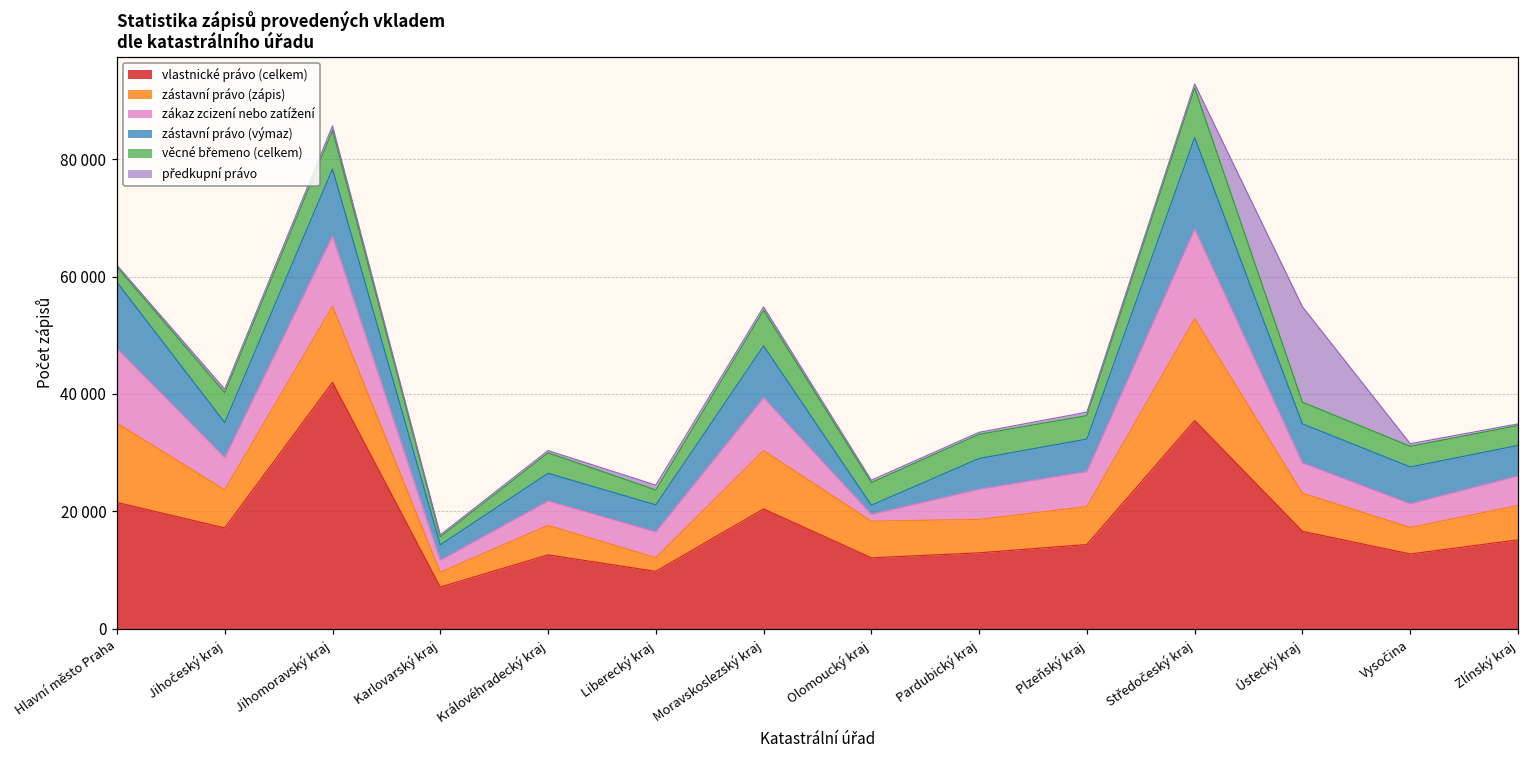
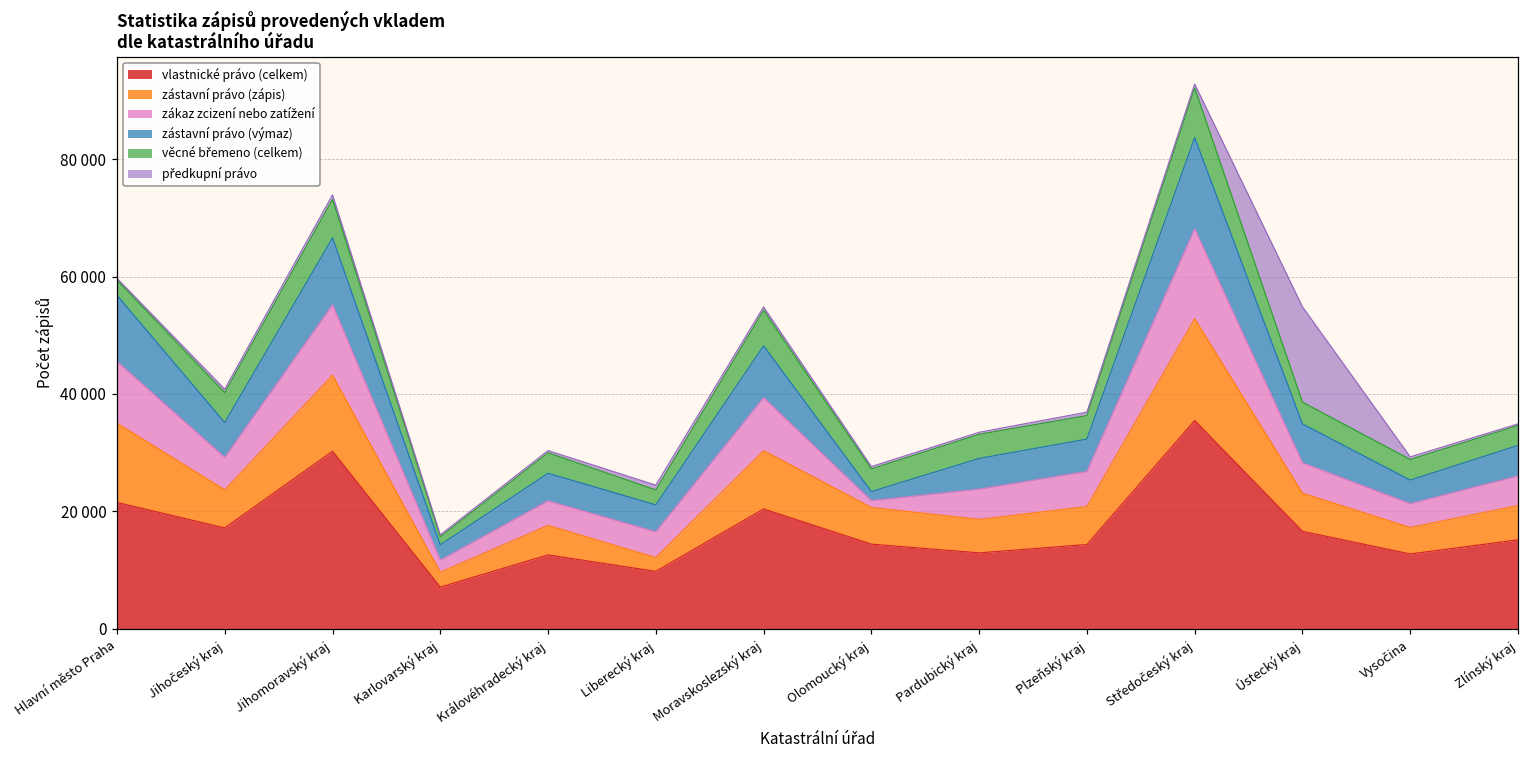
zákaz zcizení nebo zatížení, Hlavní město Praha: 13000 -> 11000
vlastnické právo (celkem), Jihomoravský kraj: 42000 -> 30000
vlastnické právo (celkem), Olomoucký kraj: 12000 -> 14000
zástavní právo (výmaz), Vysočina: 6000 -> 4000
